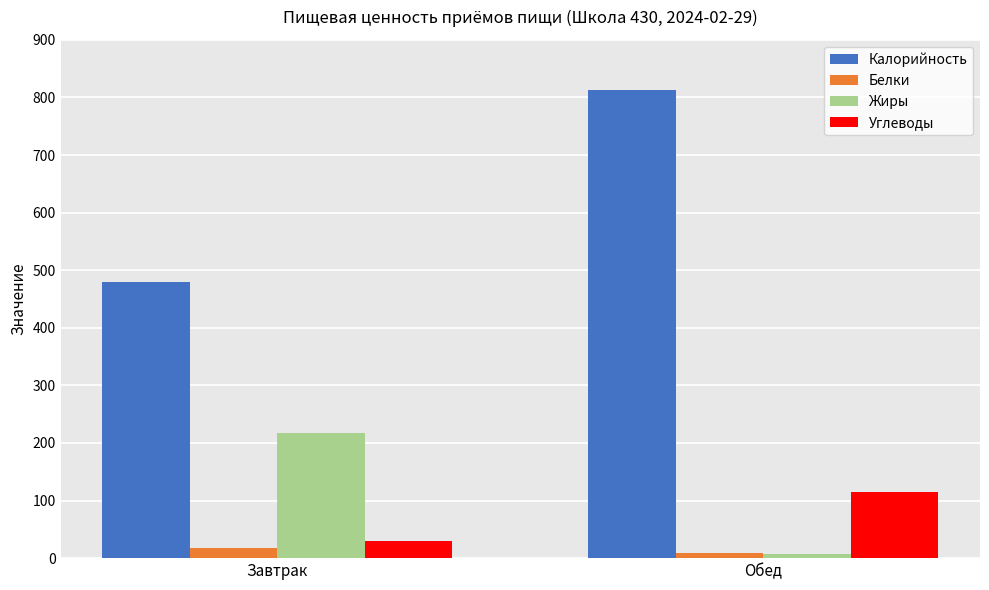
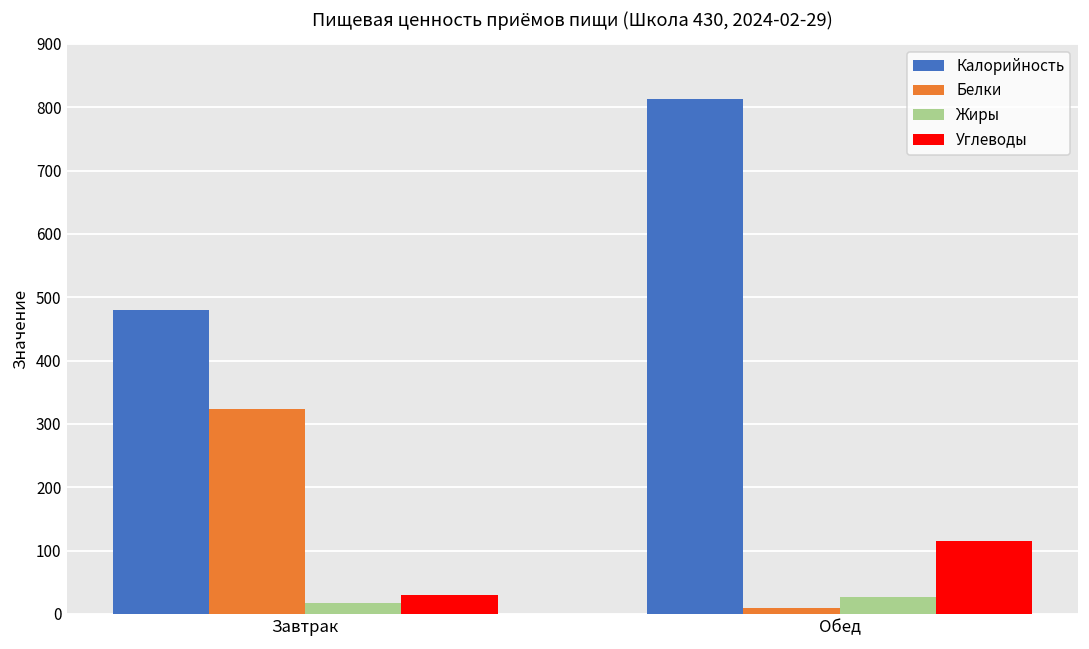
Белки, Завтрак: 20 -> 320
Жиры, Завтрак: 220 -> 20
Жиры, Обед: 10 -> 30
